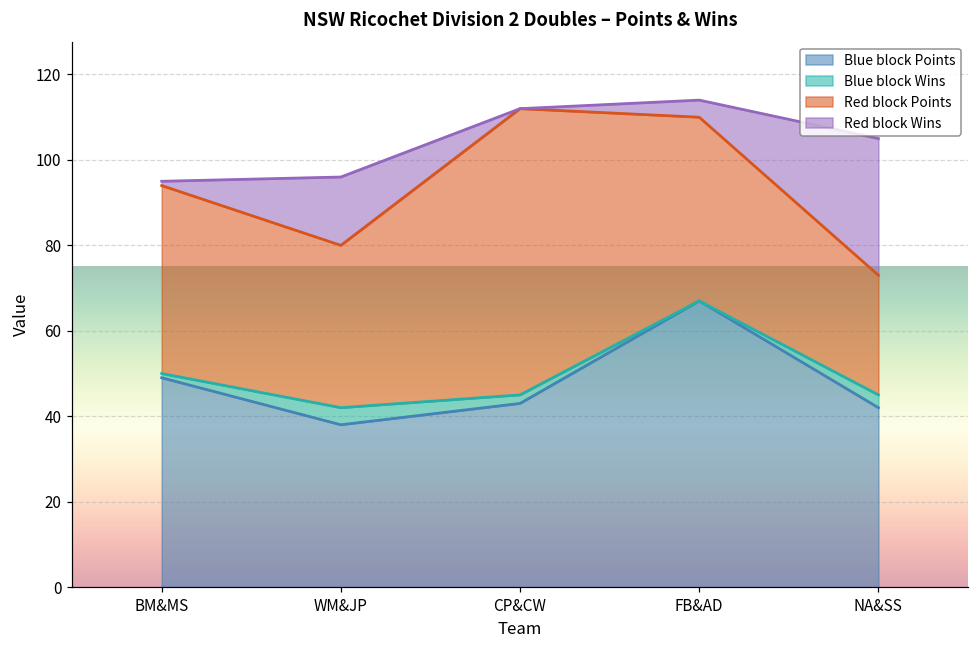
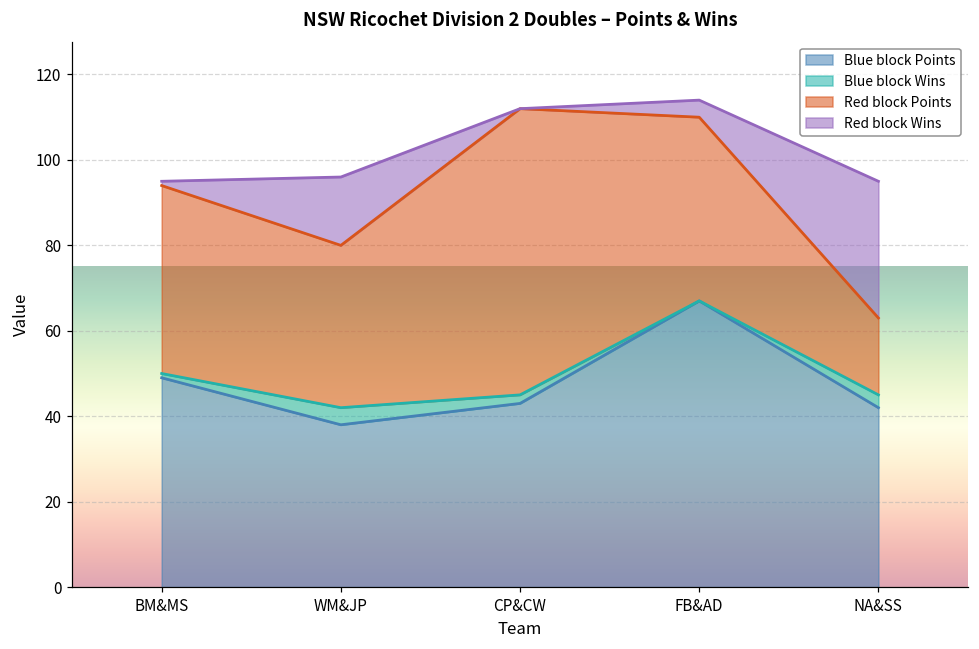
Red block Points, NA&SS: 28 -> 18
